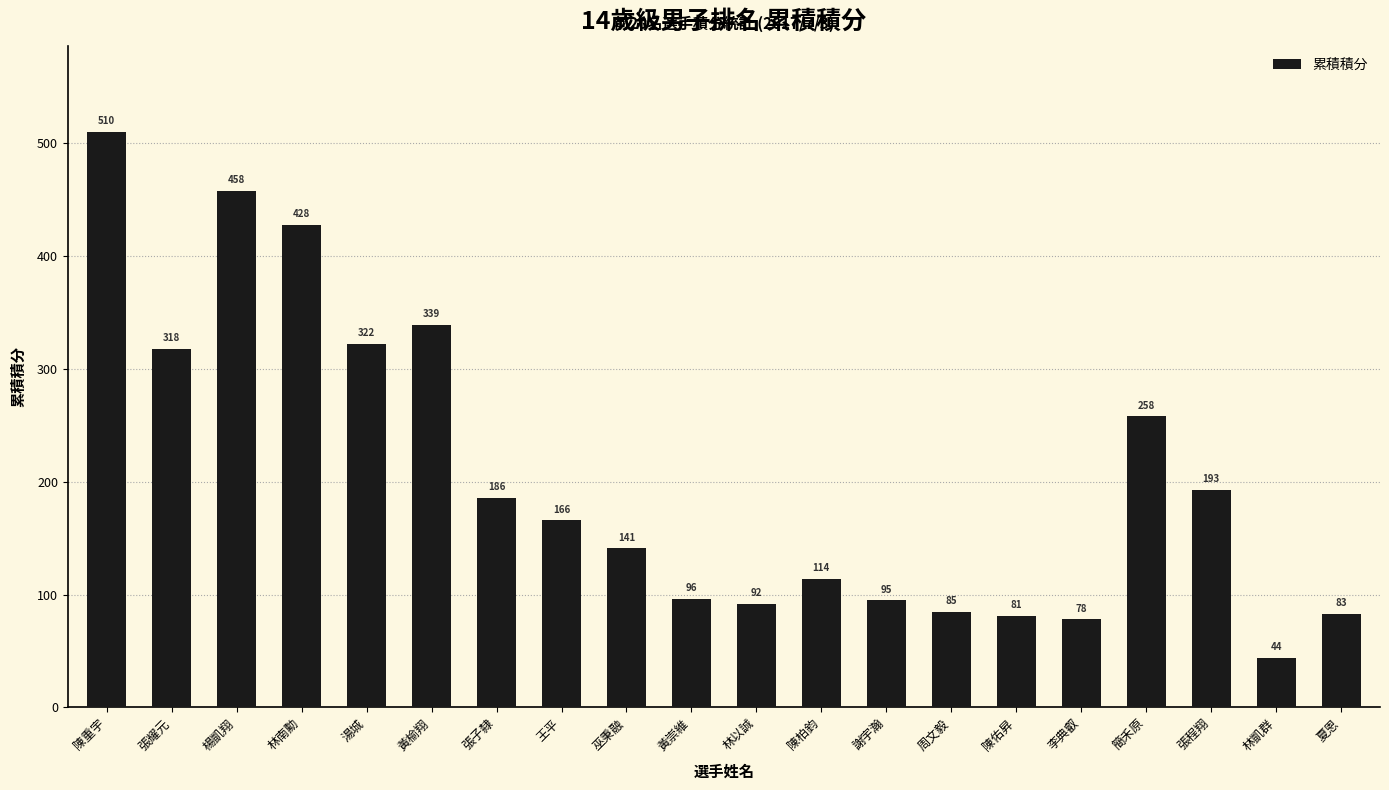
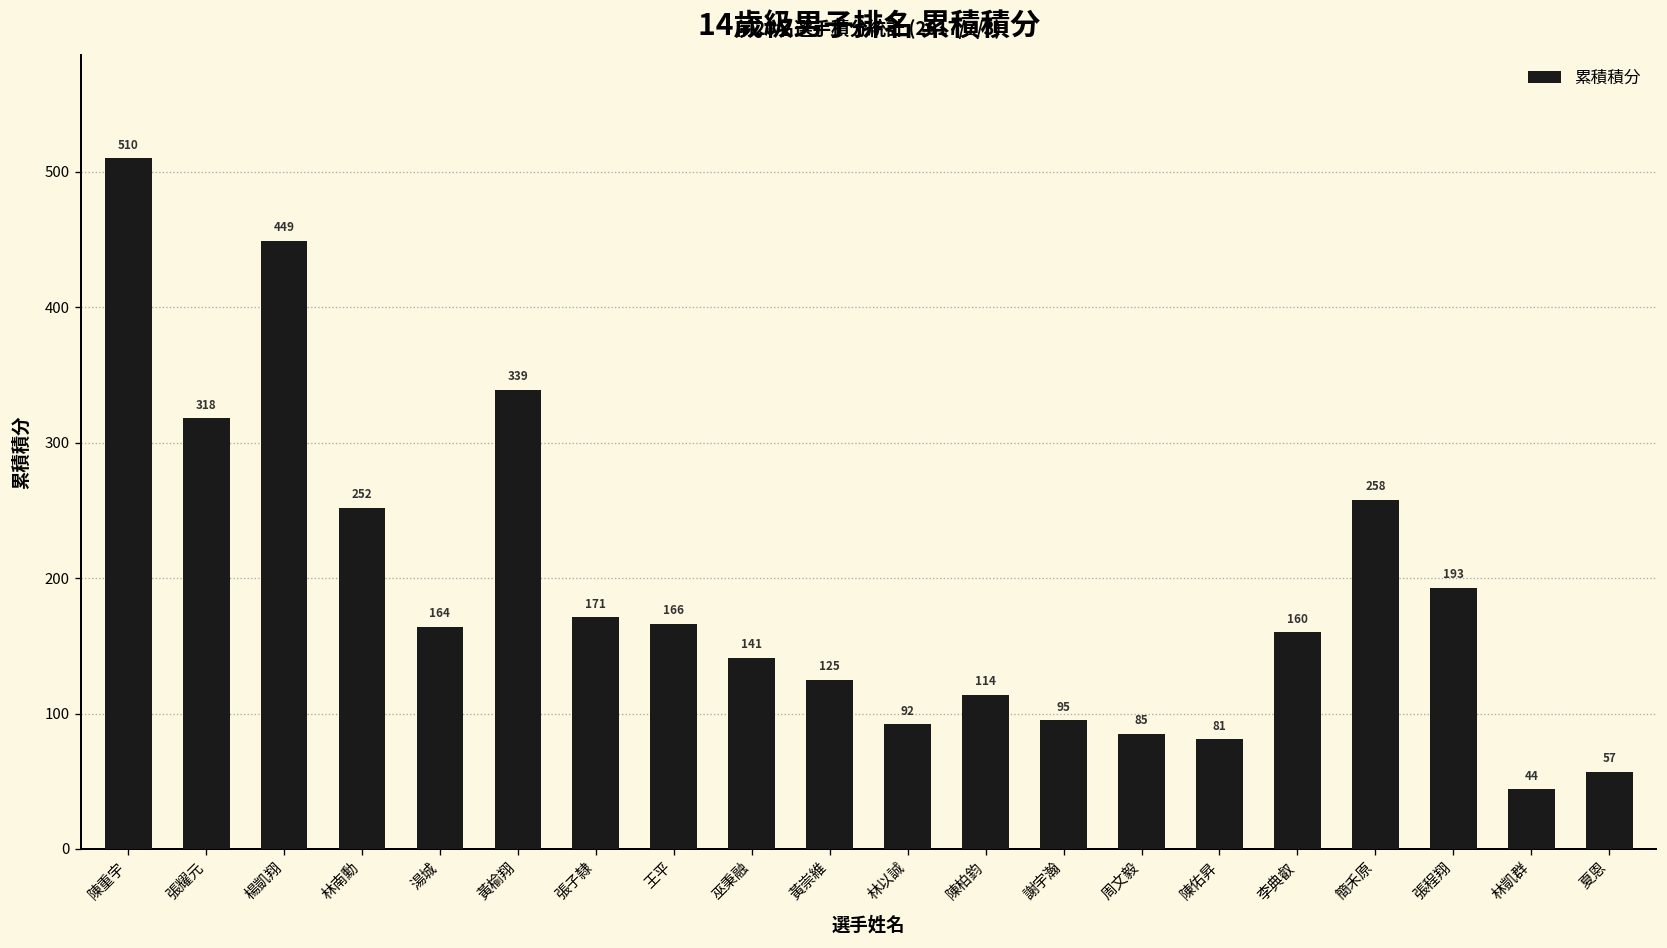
楊凱翔: 458 -> 449
林南勳: 428 -> 252
湯城: 322 -> 164
張子隸: 186 -> 171
黃崇維: 96 -> 125
李典叡: 78 -> 160
夏恩: 83 -> 57
